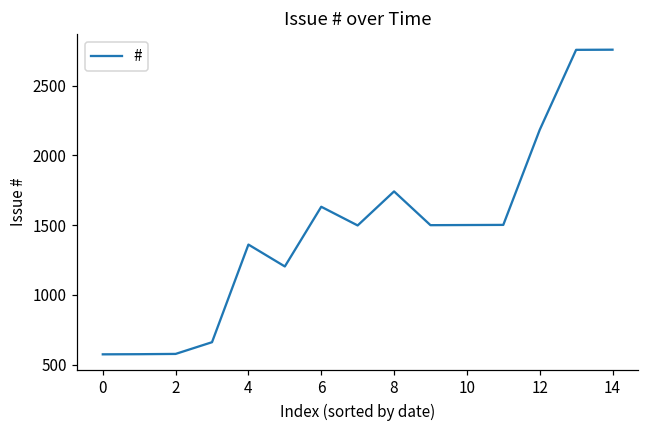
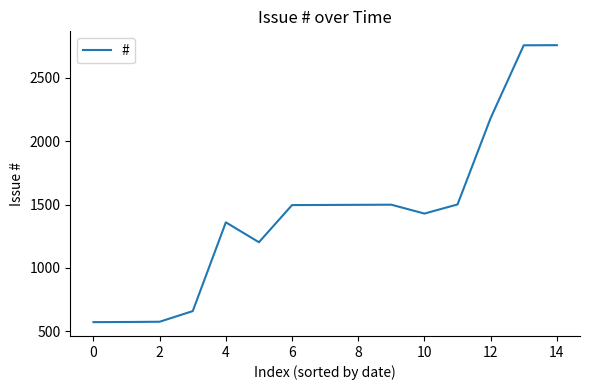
6: 1630 -> 1500
8: 1740 -> 1500
10: 1500 -> 1430
